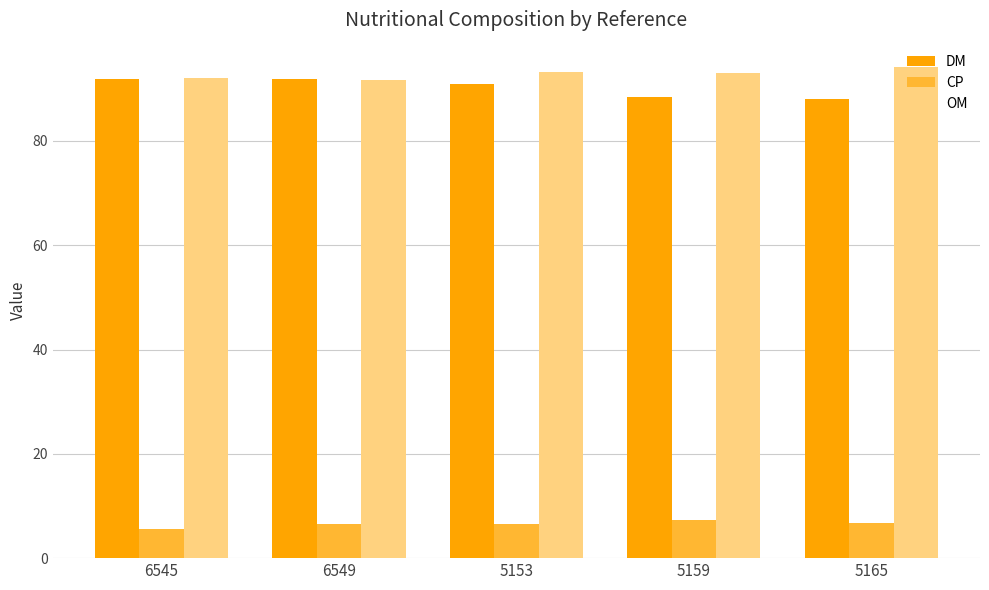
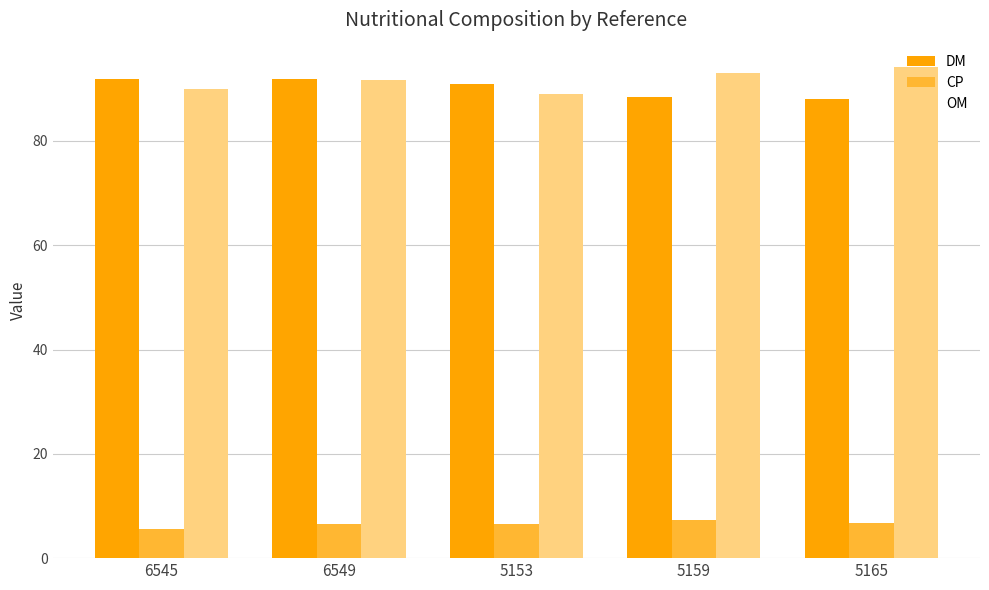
OM, 6545: 92 -> 90
OM, 5153: 93 -> 89
